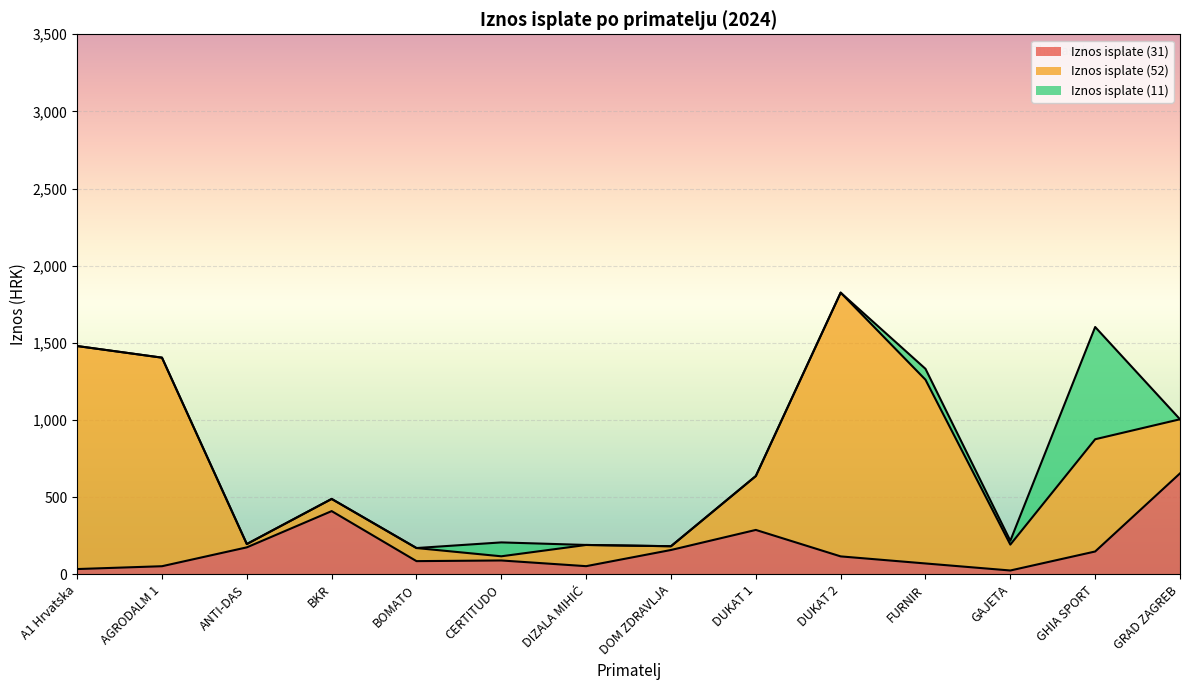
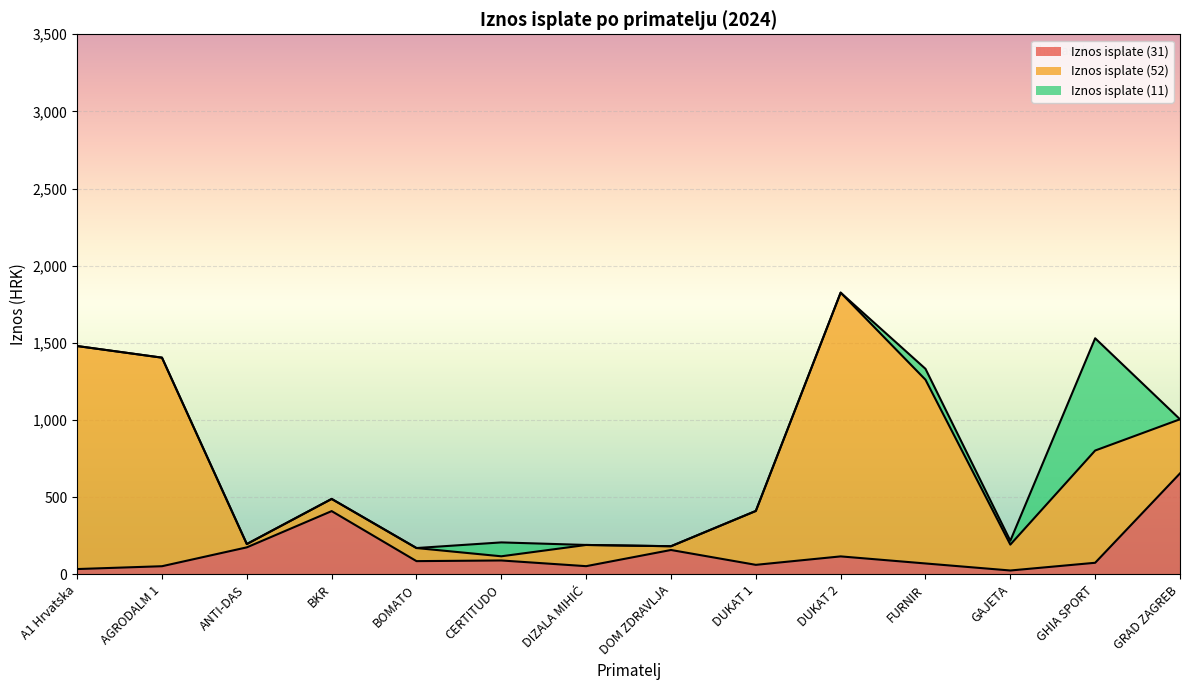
Iznos isplate (31), DUKAT 1: 290 -> 60
Iznos isplate (31), GHIA SPORT: 150 -> 80
